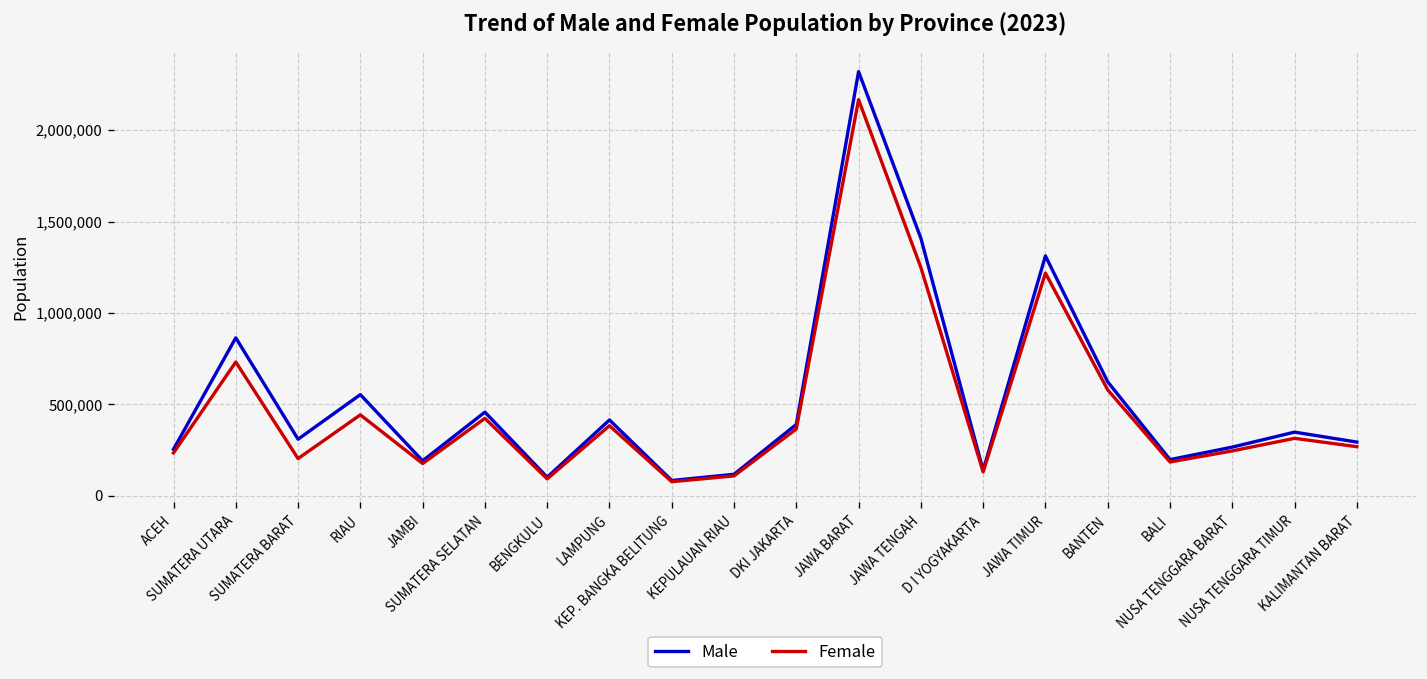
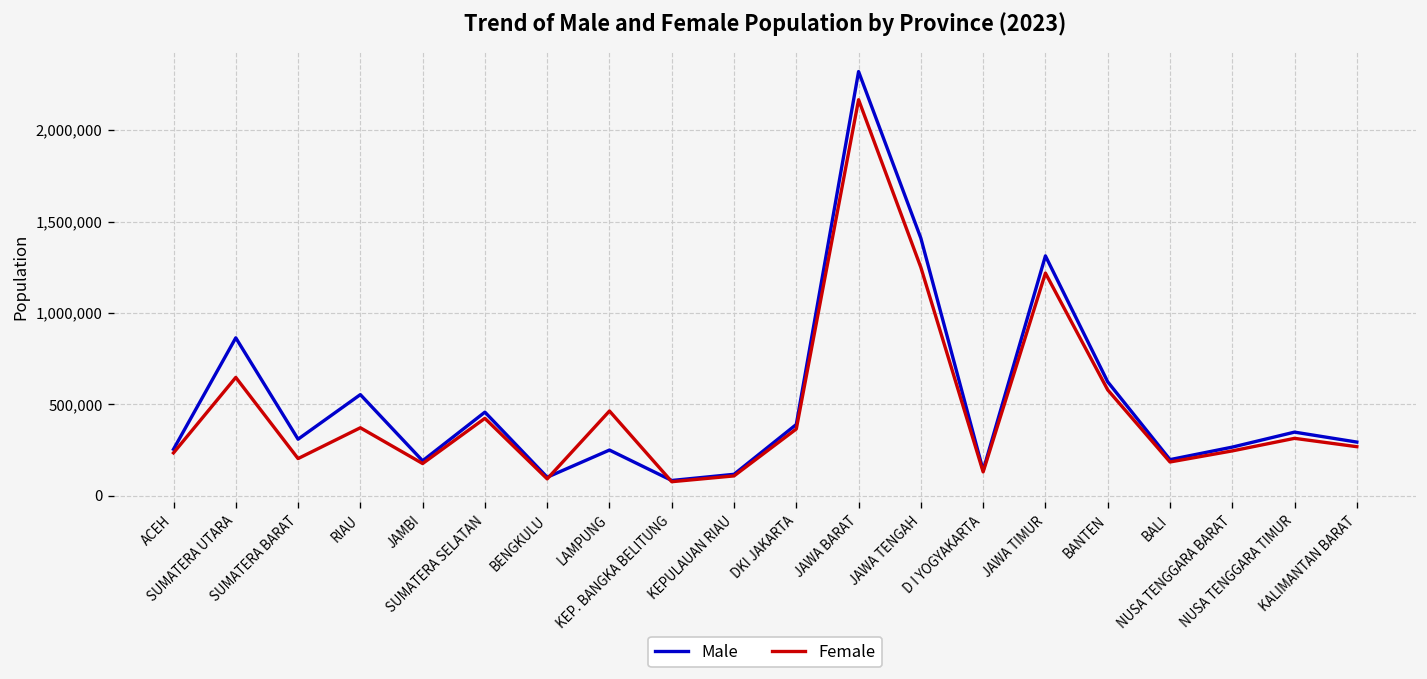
Female, SUMATERA UTARA: 730,000 -> 650,000
Female, RIAU: 440,000 -> 370,000
Male, LAMPUNG: 420,000 -> 250,000
Female, LAMPUNG: 380,000 -> 460,000
